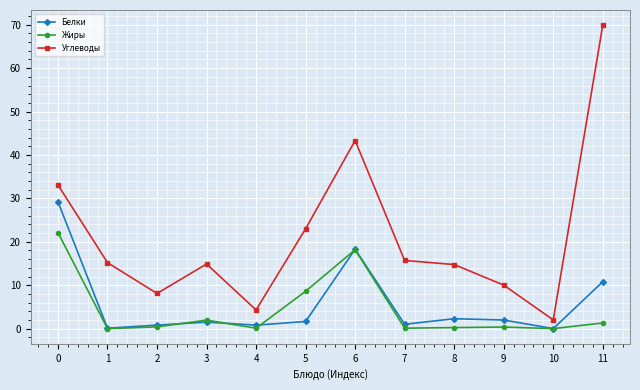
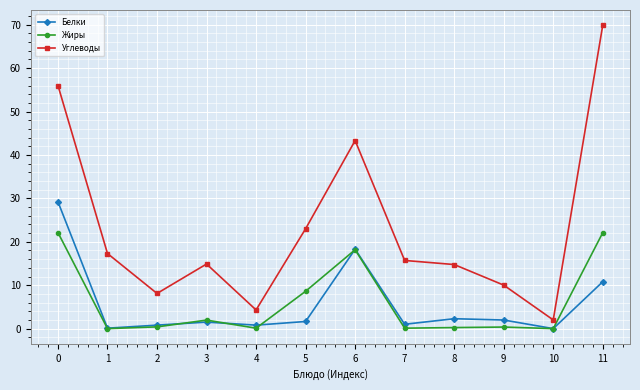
Углеводы, 0: 33 -> 56
Углеводы, 1: 15 -> 17
Жиры, 11: 1 -> 22
